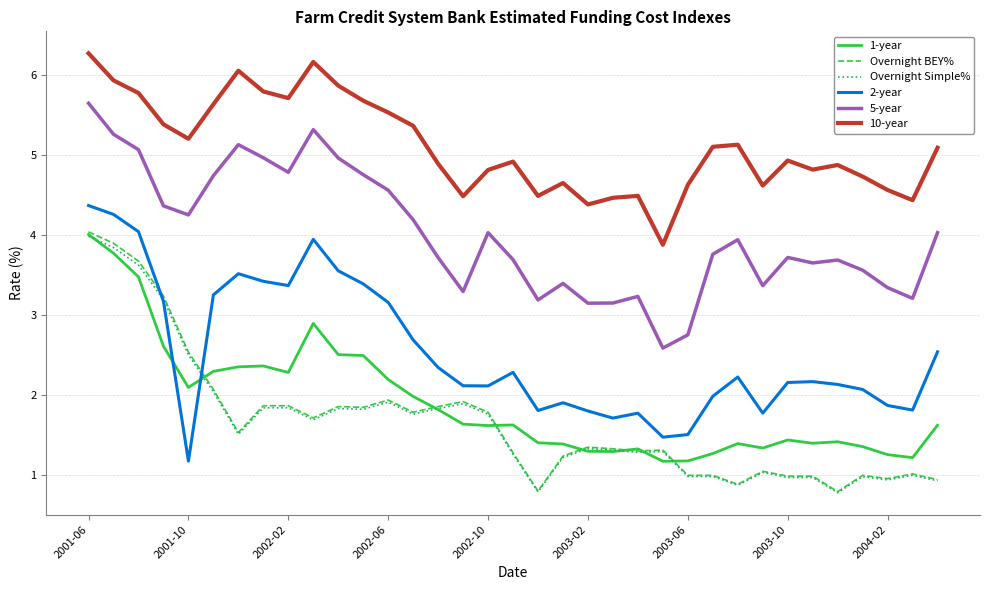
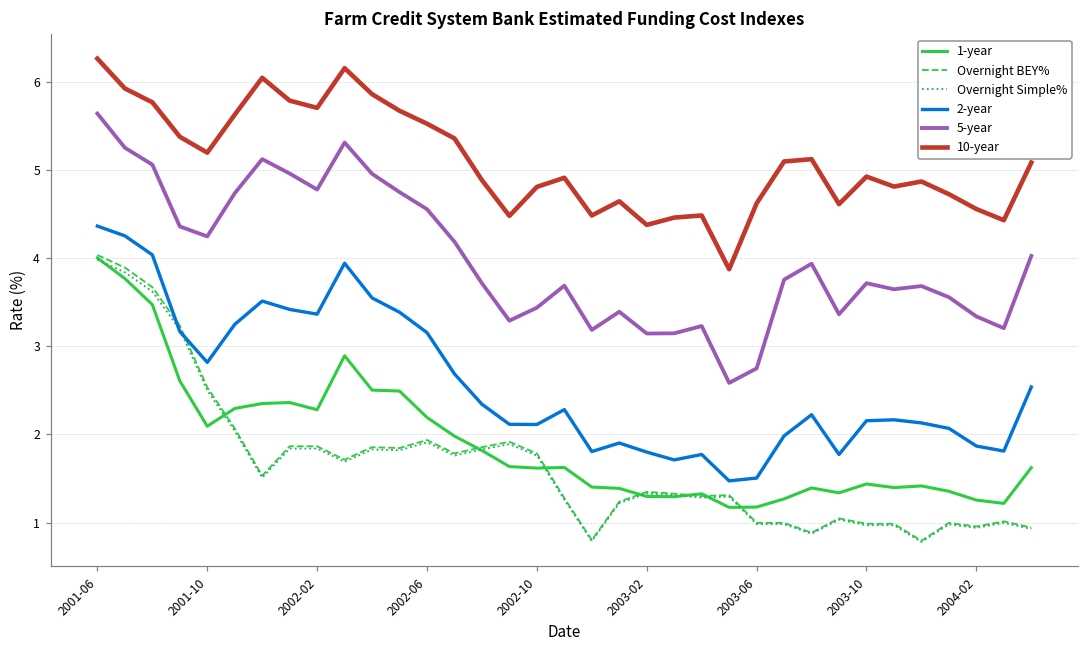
2-year, 2001-10: 1.2 -> 2.8
5-year, 2002-10: 4.0 -> 3.4
